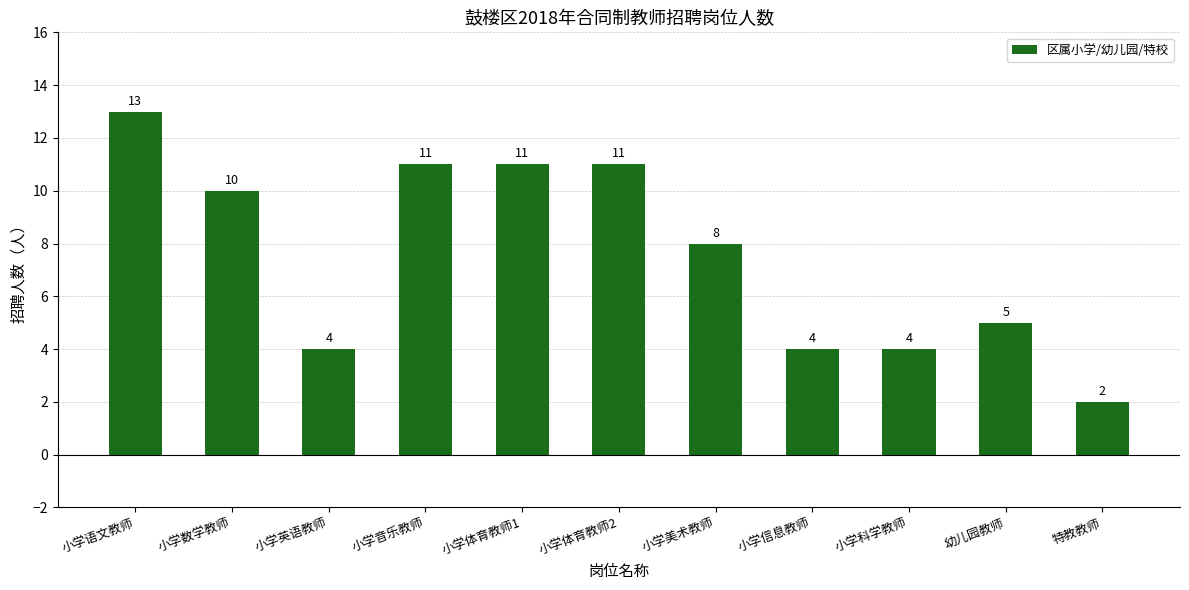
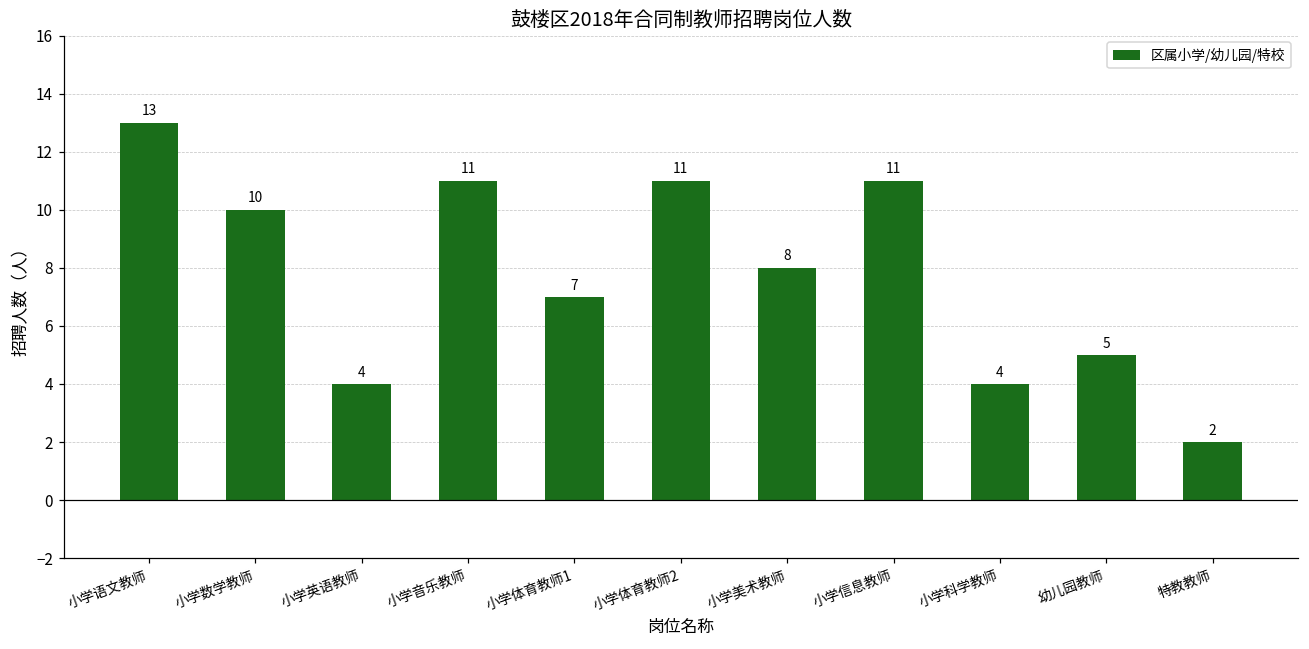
小学体育教师1: 11 -> 7
小学信息教师: 4 -> 11
